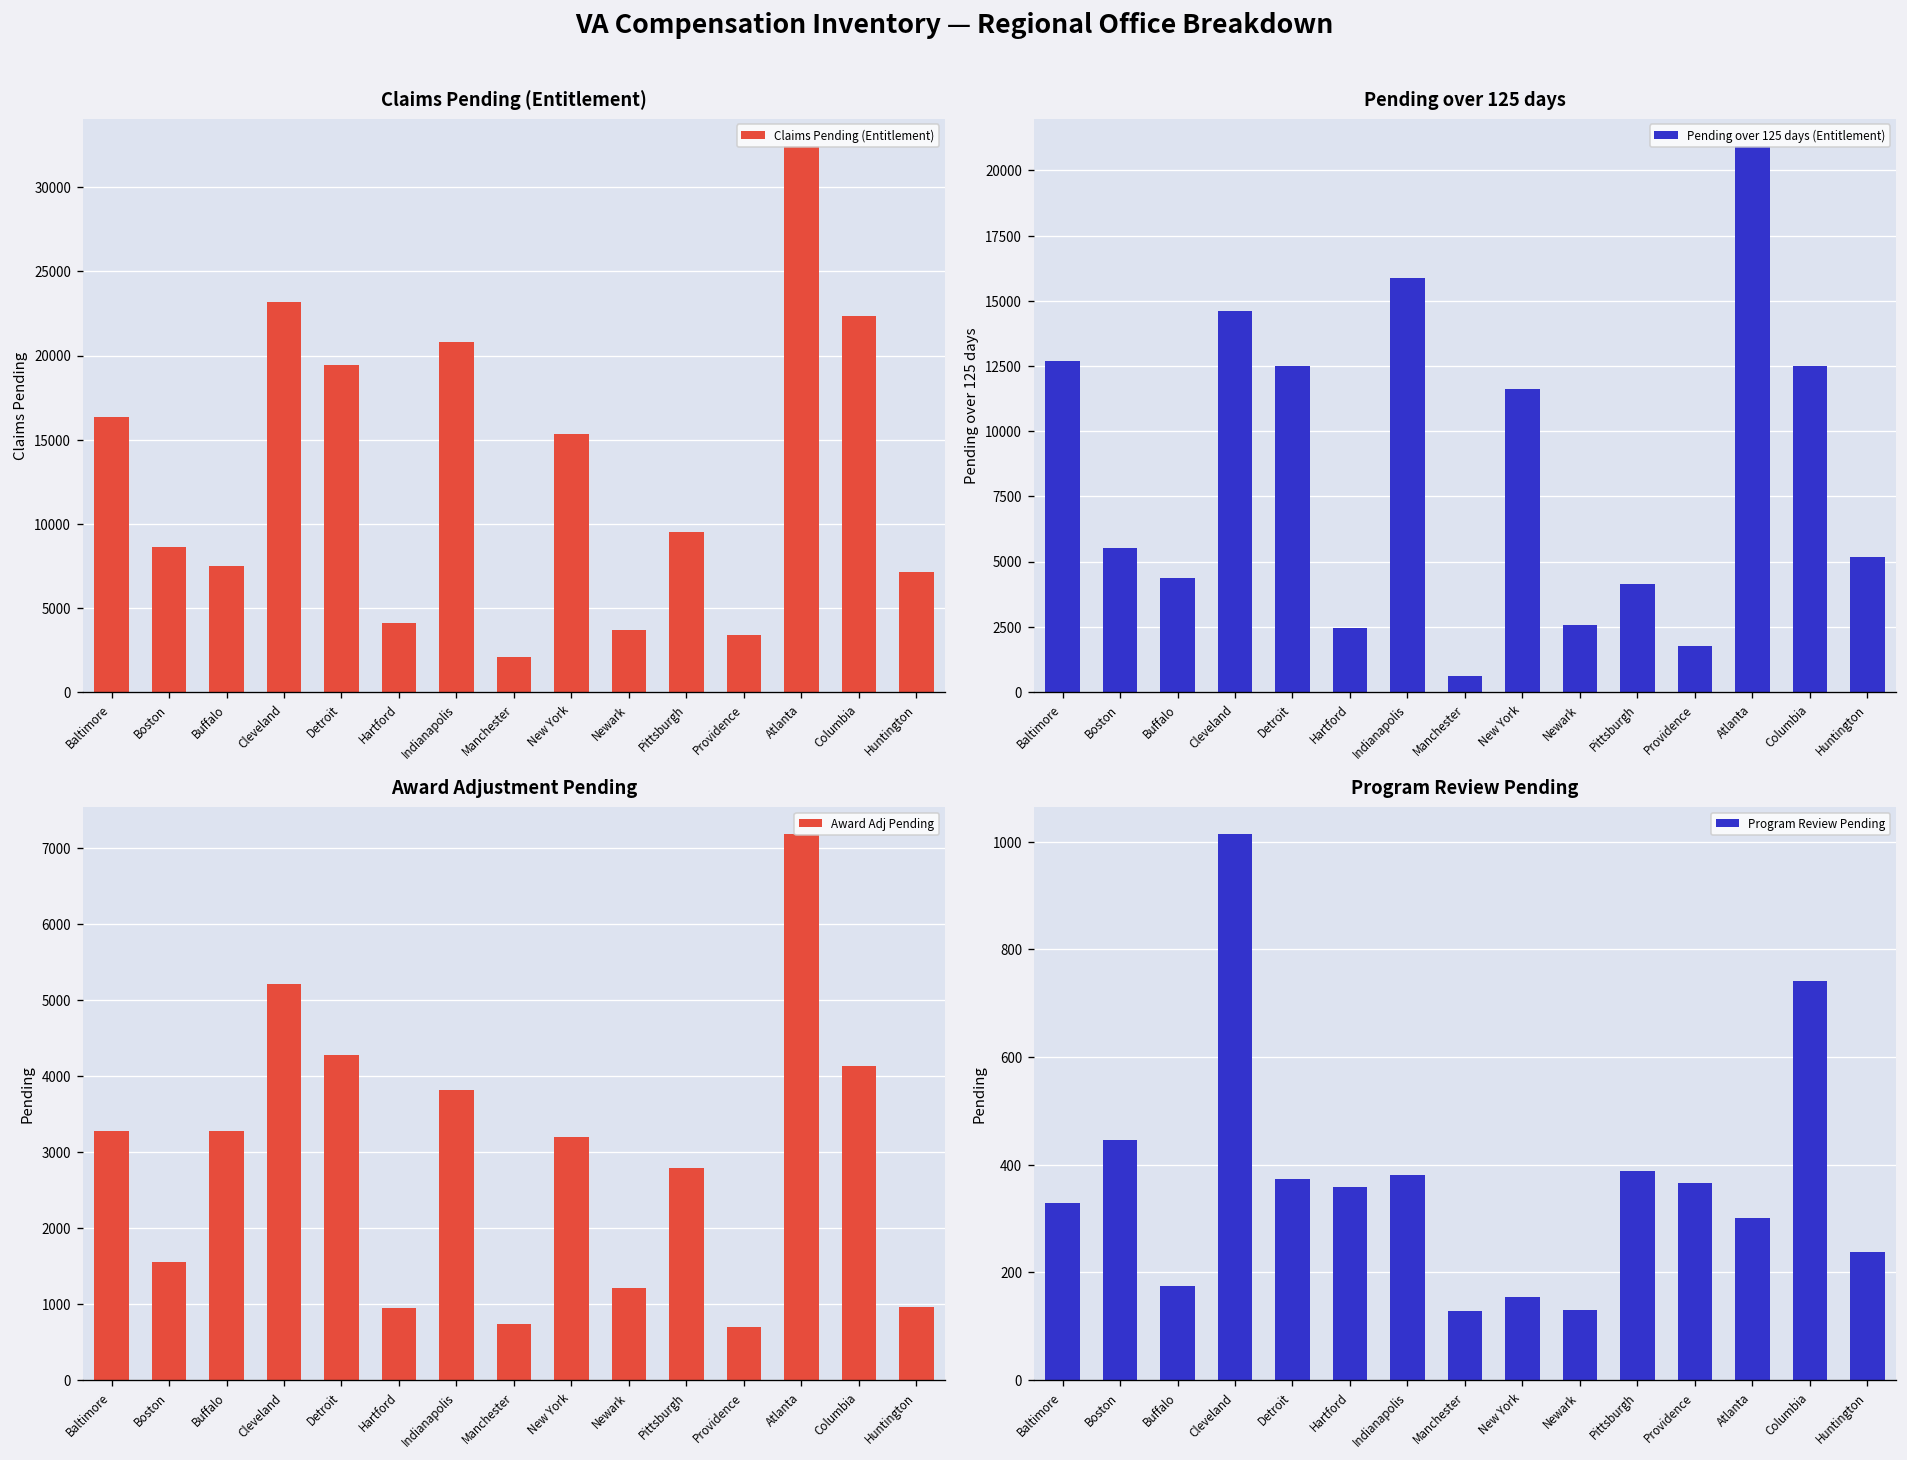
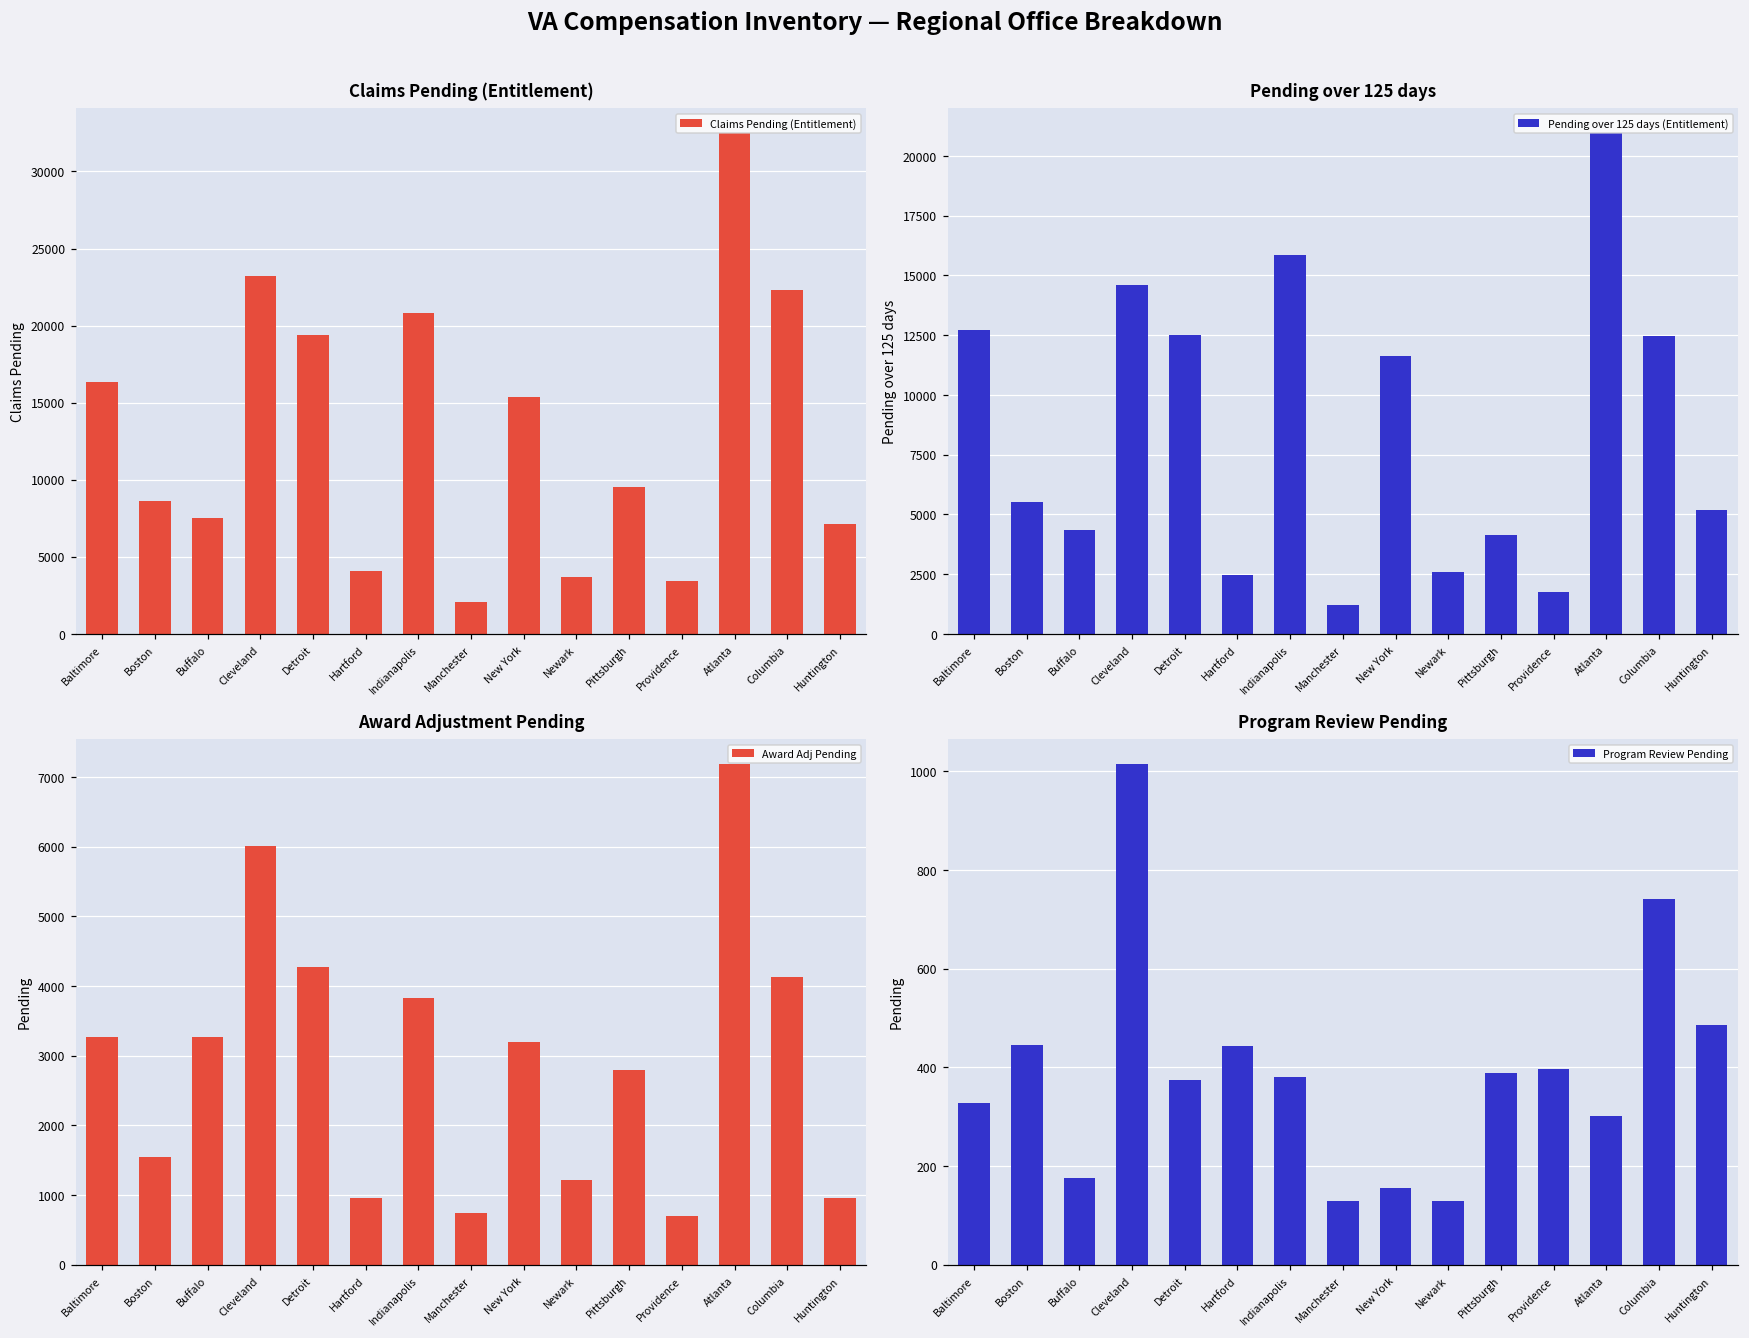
Pending over 125 days, Manchester: 600 -> 1200
Award Adjustment Pending, Cleveland: 5200 -> 6000
Program Review Pending, Hartford: 360 -> 440
Program Review Pending, Providence: 370 -> 400
Program Review Pending, Huntington: 240 -> 490
